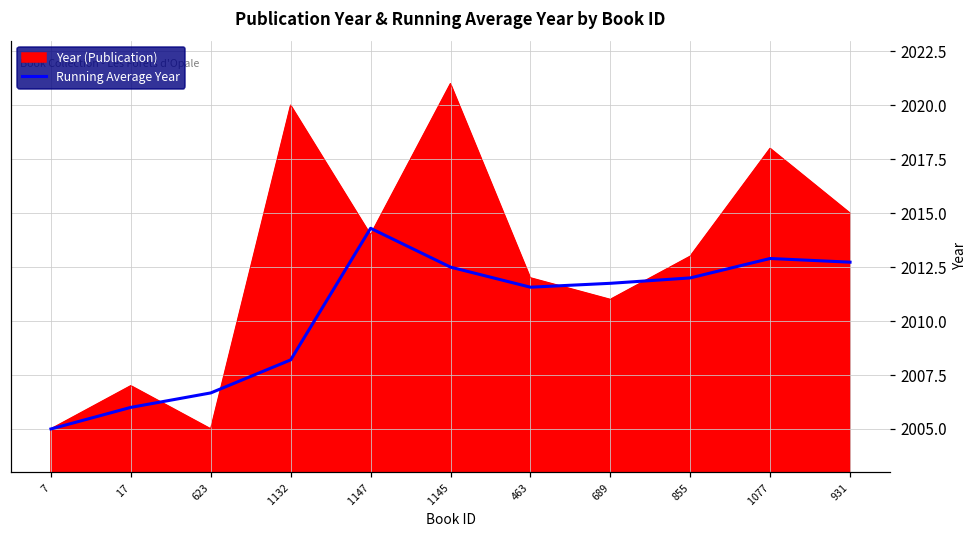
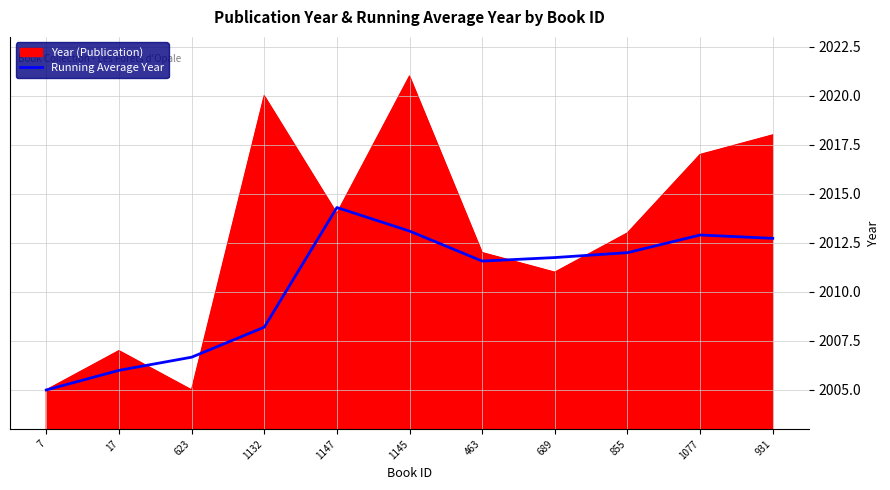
Running Average Year, 1145: 2012.5 -> 2013.1
Year (Publication), 1077: 2018 -> 2017
Year (Publication), 931: 2015 -> 2018
